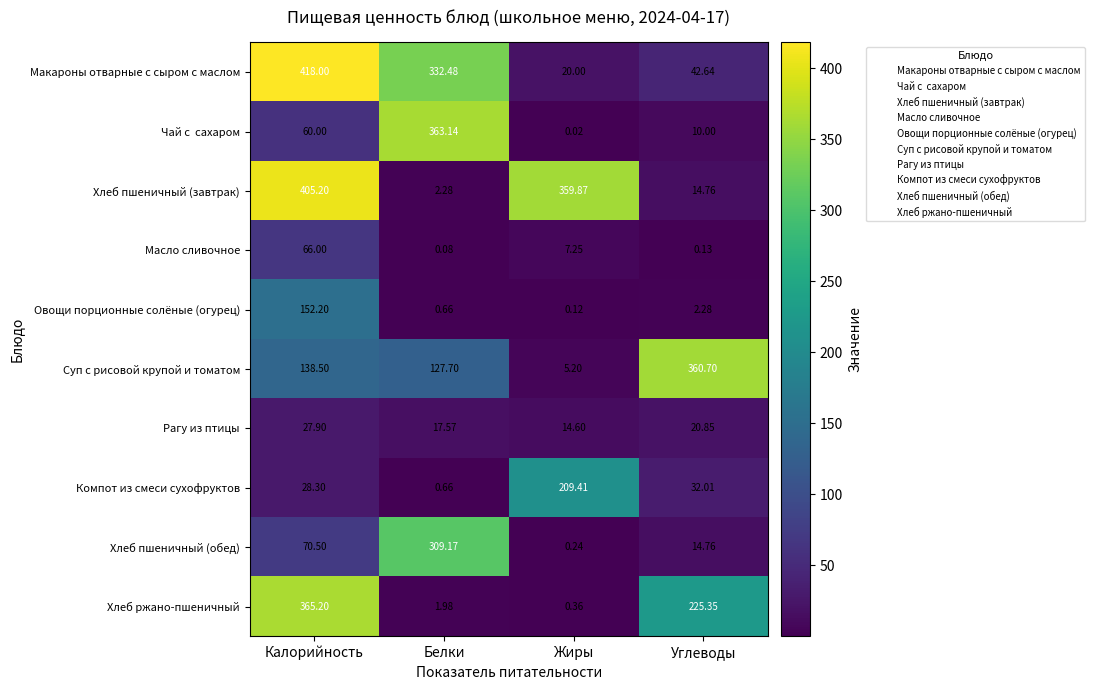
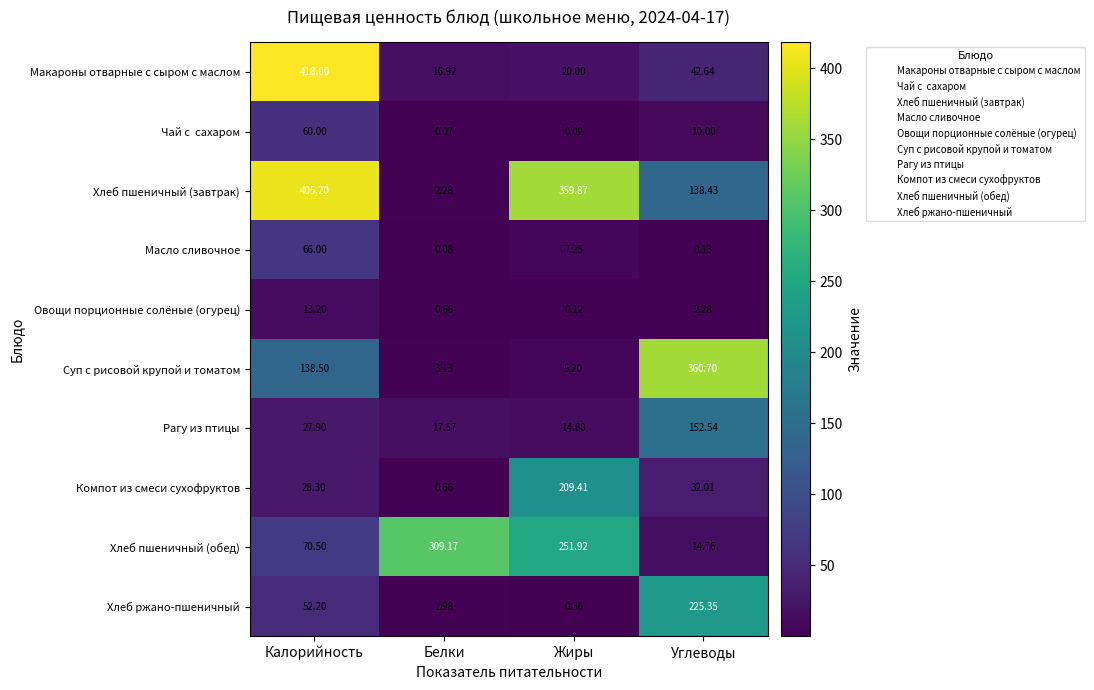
Макароны отварные с сыром с маслом, Белки: 332.48 -> 16.92
Чай с сахаром, Белки: 363.14 -> 0.07
Хлеб пшеничный (завтрак), Углеводы: 14.76 -> 138.43
Овощи порционные солёные (огурец), Калорийность: 152.20 -> 13.20
Суп с рисовой крупой и томатом, Белки: 127.70 -> 3.13
Рагу из птицы, Углеводы: 20.85 -> 152.54
Хлеб пшеничный (обед), Жиры: 0.24 -> 251.92
Хлеб ржано-пшеничный, Калорийность: 365.20 -> 52.20
